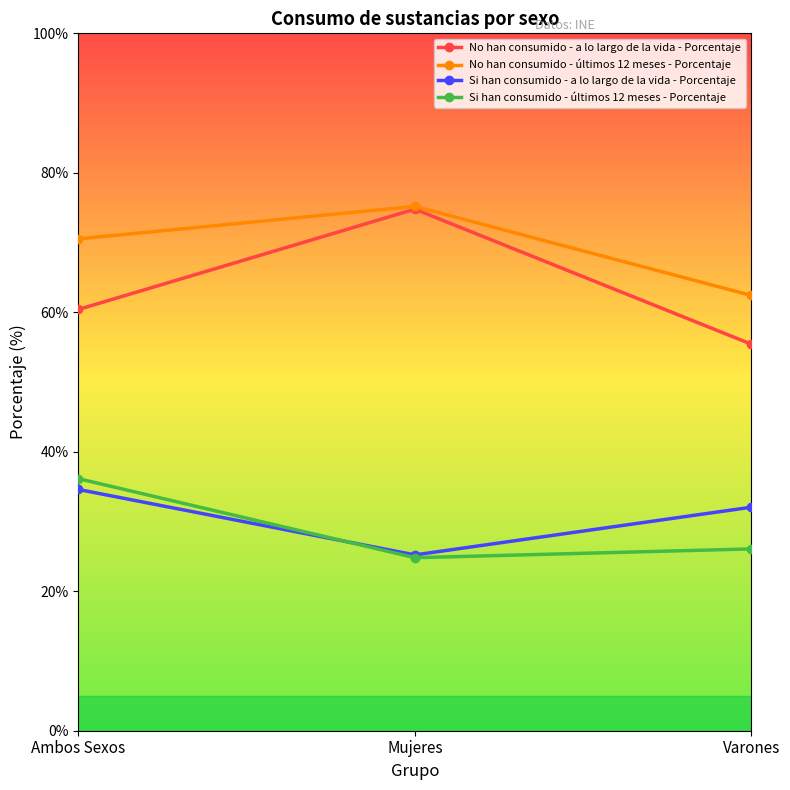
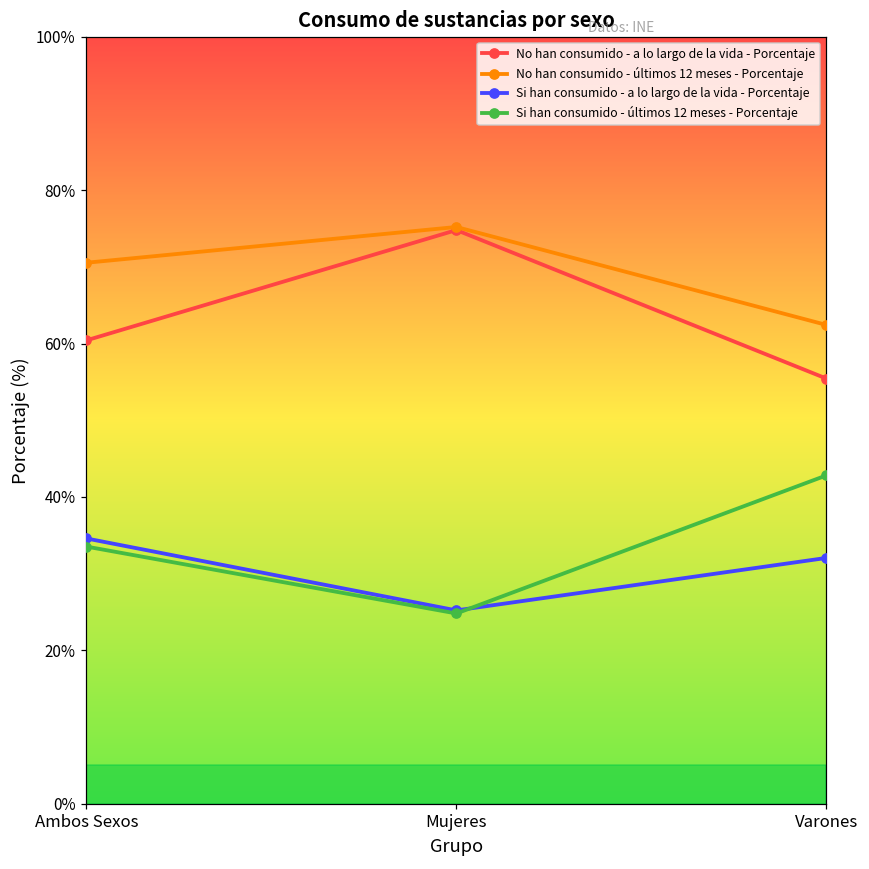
Si han consumido - últimos 12 meses - Porcentaje, Ambos Sexos: 36% -> 34%
Si han consumido - últimos 12 meses - Porcentaje, Varones: 26% -> 43%
